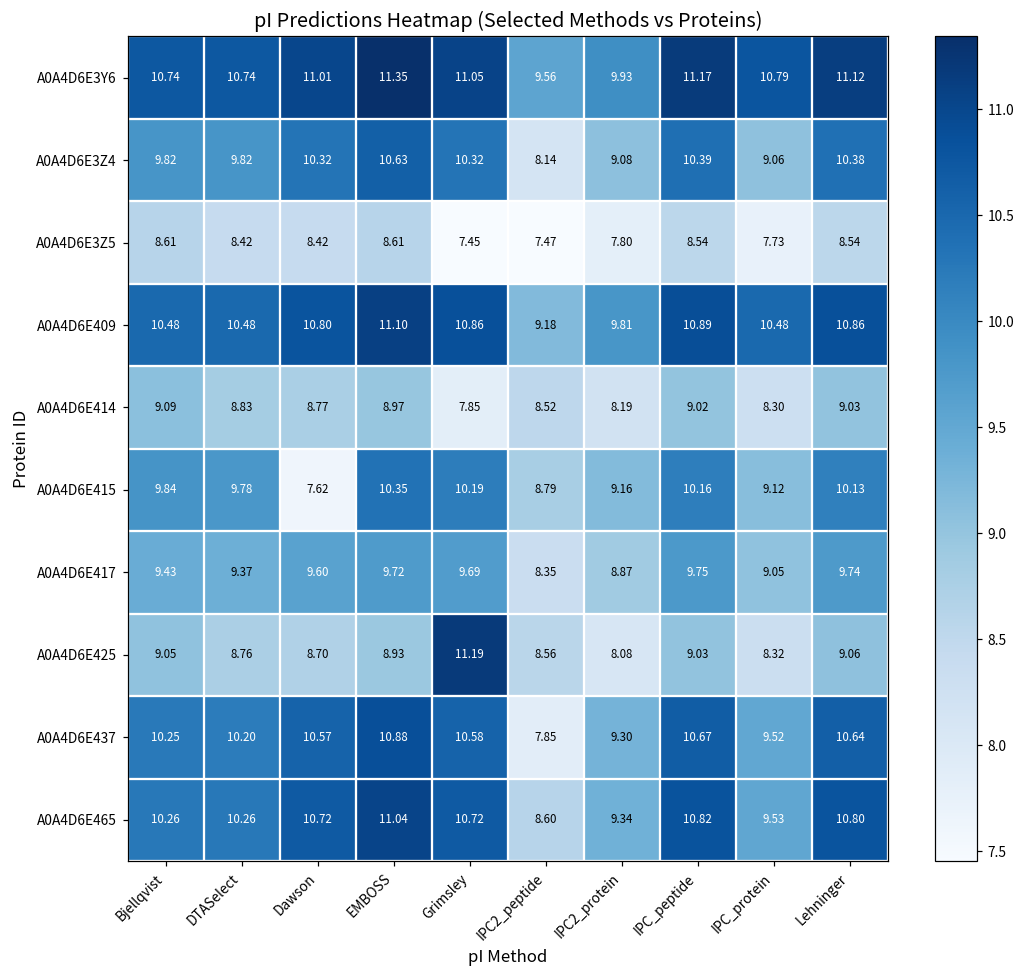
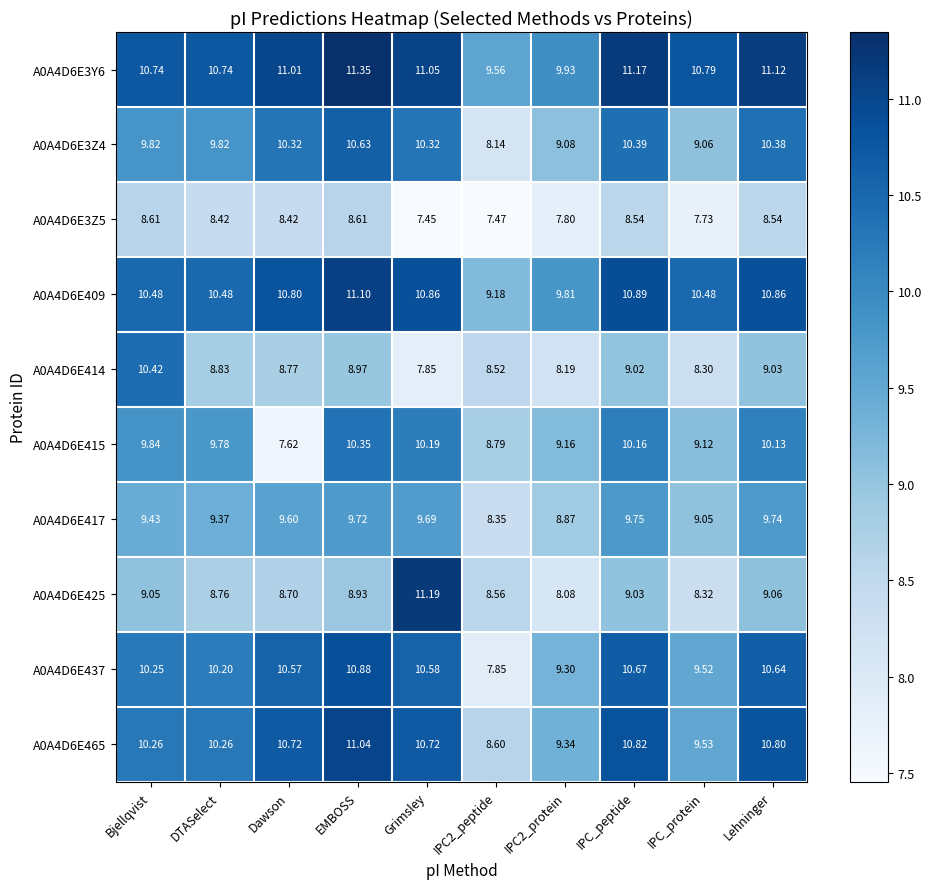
A0A4D6E414, Bjellqvist: 9.09 -> 10.42
